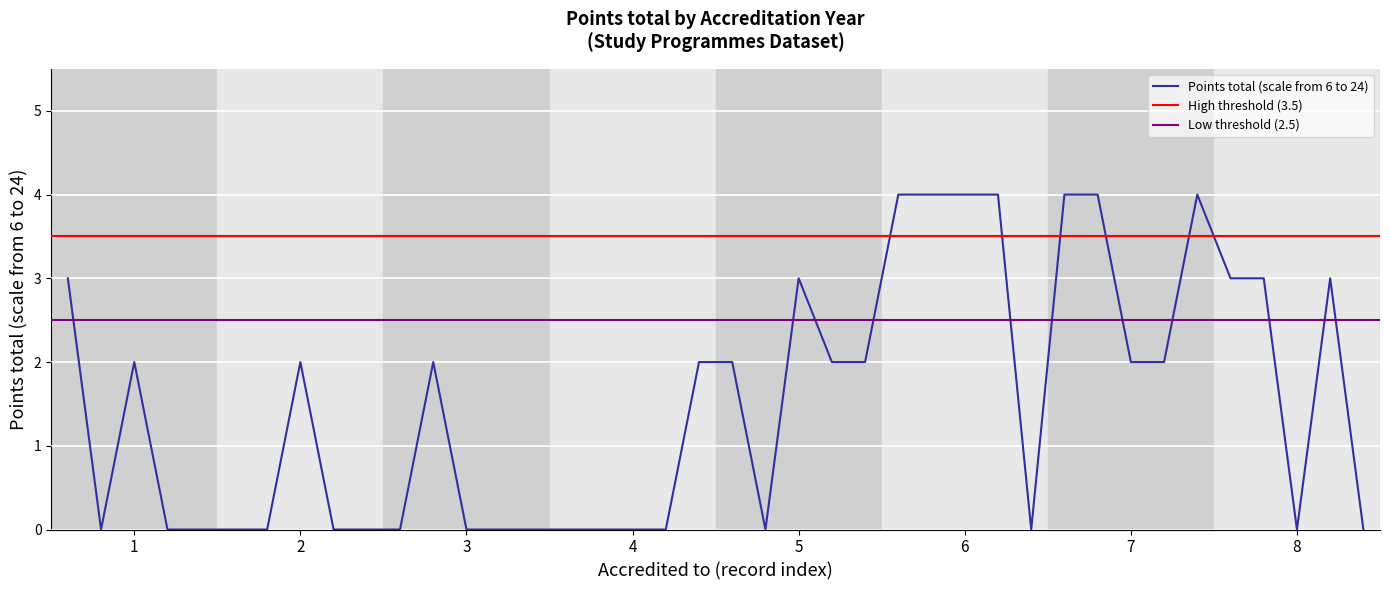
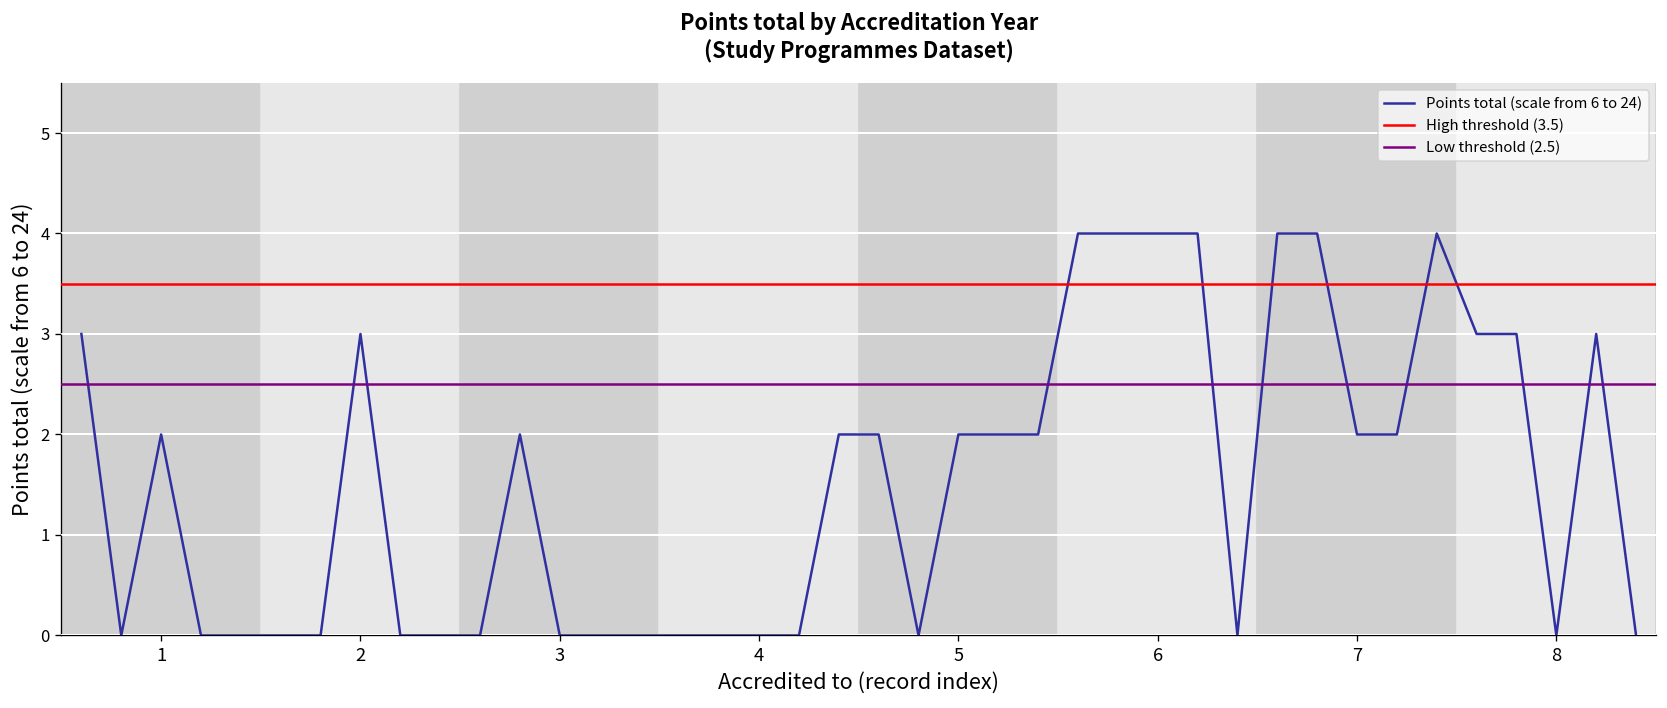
2: 2 -> 3
5: 3 -> 2
